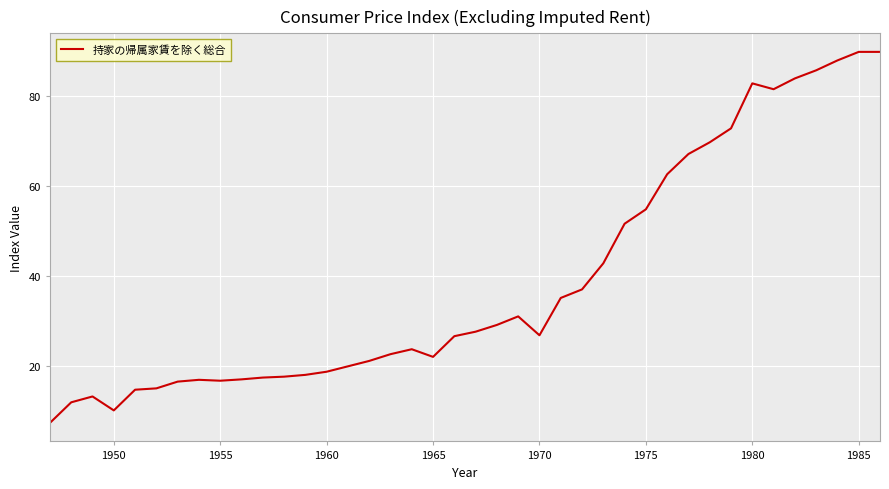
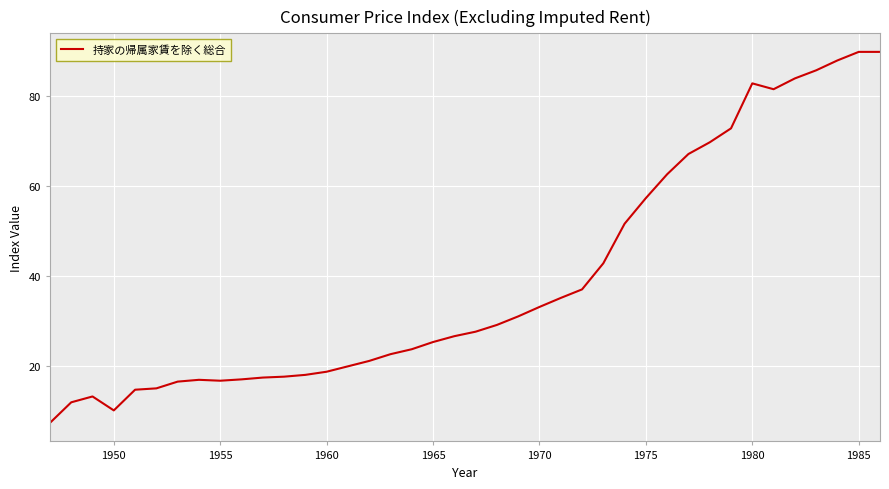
1965: 22 -> 25
1970: 27 -> 33
1975: 55 -> 57
